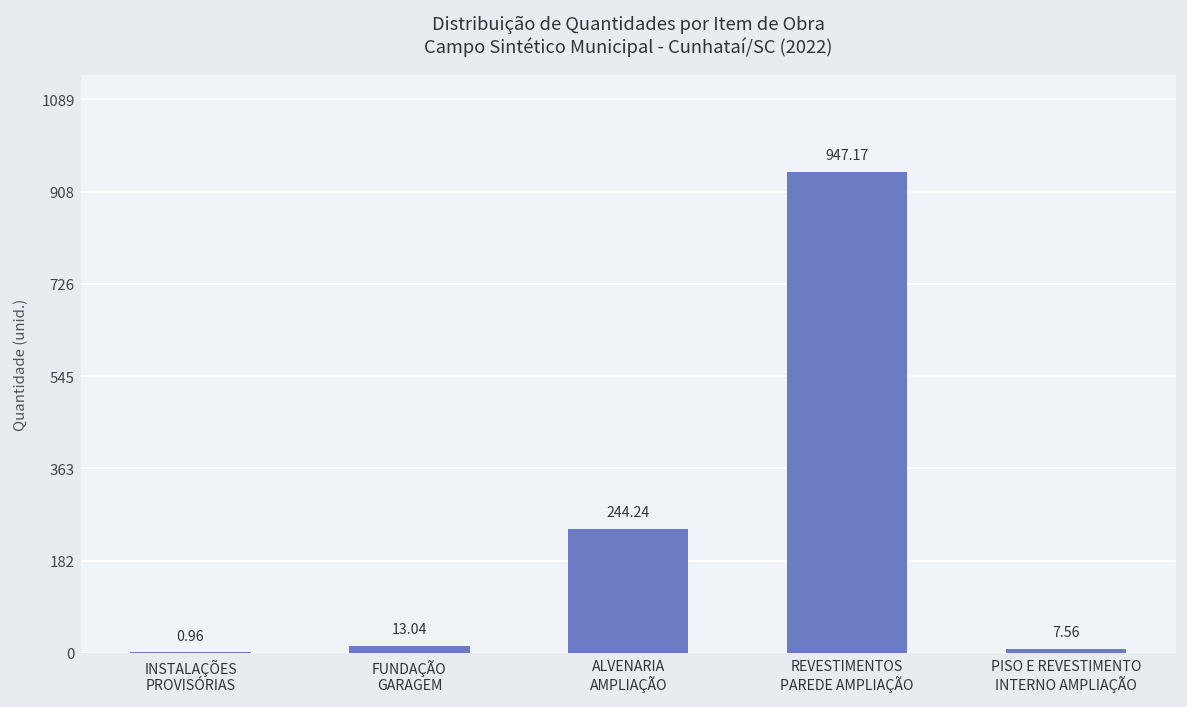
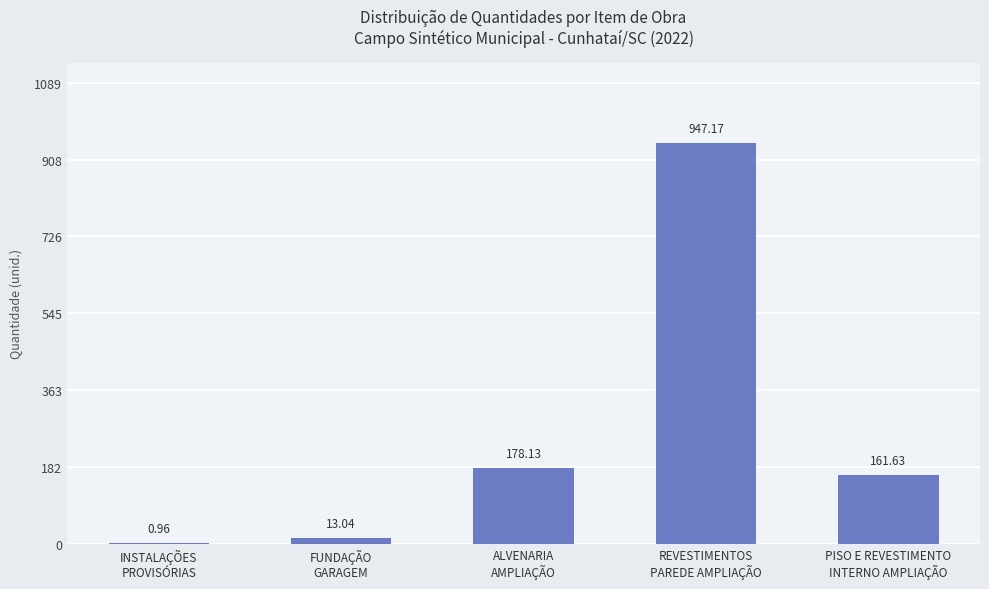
ALVENARIA AMPLIAÇÃO: 244.24 -> 178.13
PISO E REVESTIMENTO INTERNO AMPLIAÇÃO: 7.56 -> 161.63
